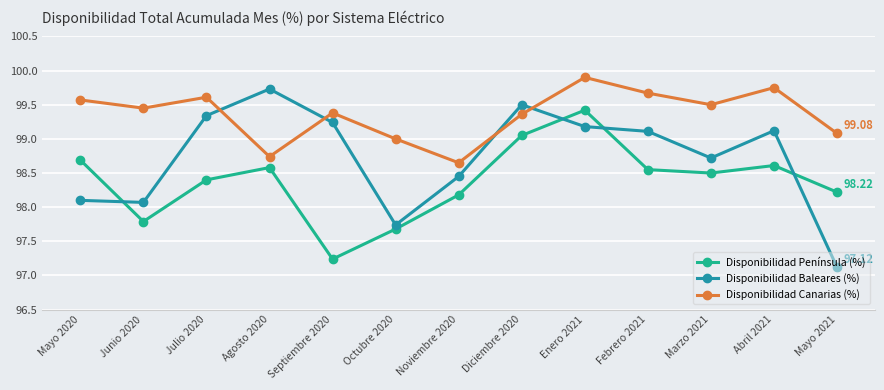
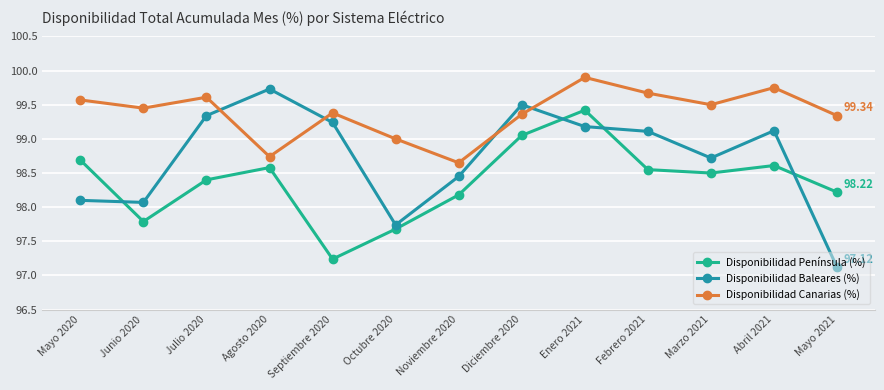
Disponibilidad Canarias (%), Mayo 2021: 99.08 -> 99.34
